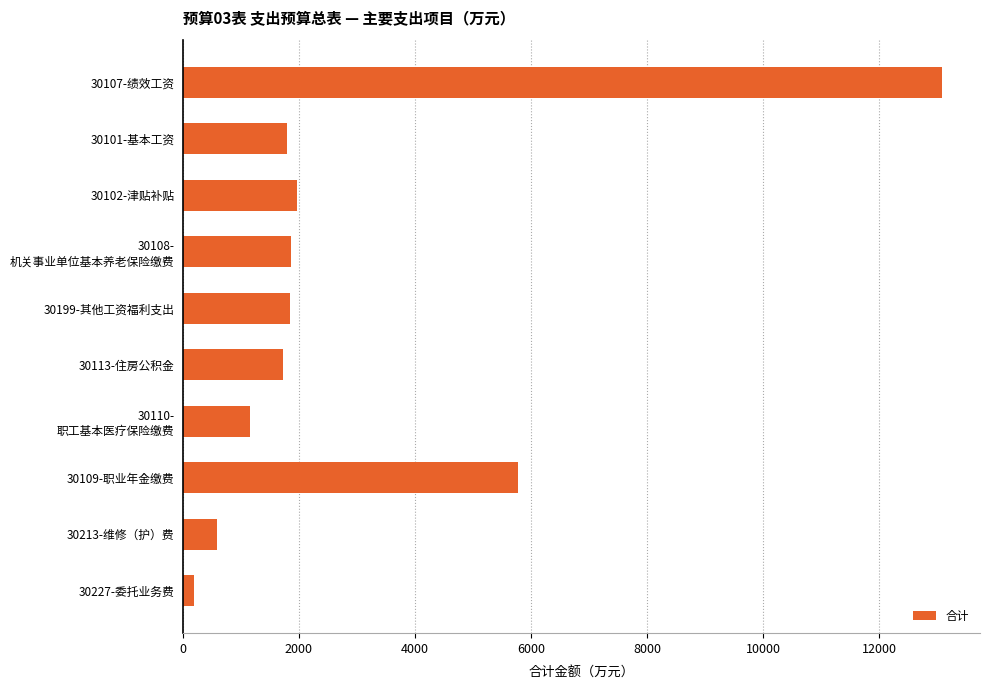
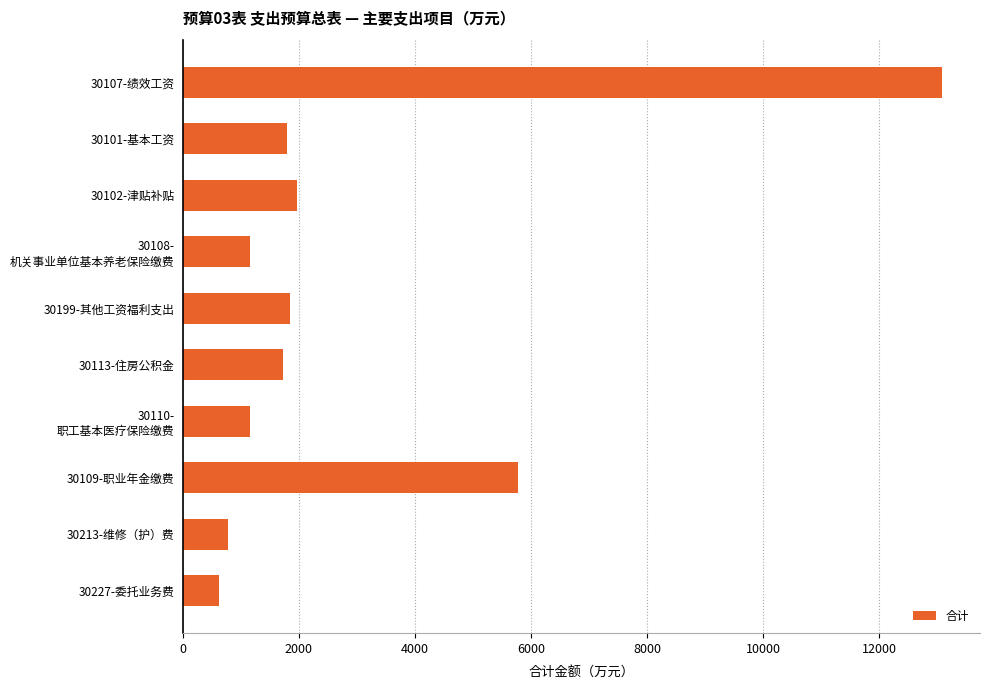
30108- 机关事业单位基本养老保险缴费: 1900 -> 1200
30213-维修（护）费: 600 -> 800
30227-委托业务费: 200 -> 600
